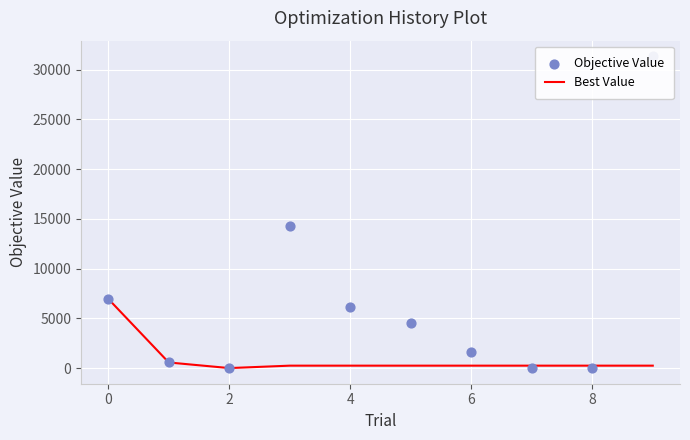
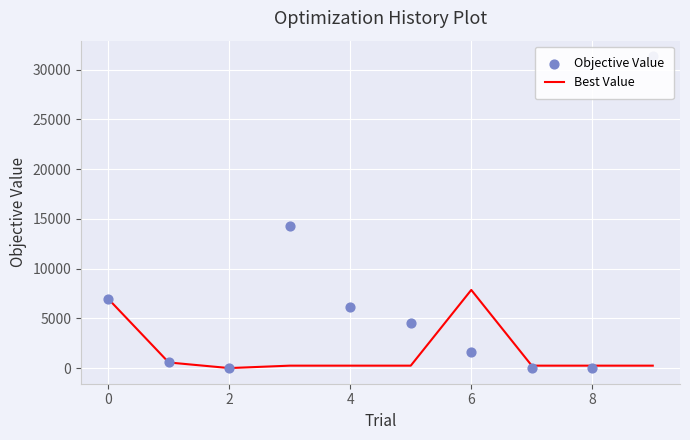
Best Value, 6: 0 -> 8000
